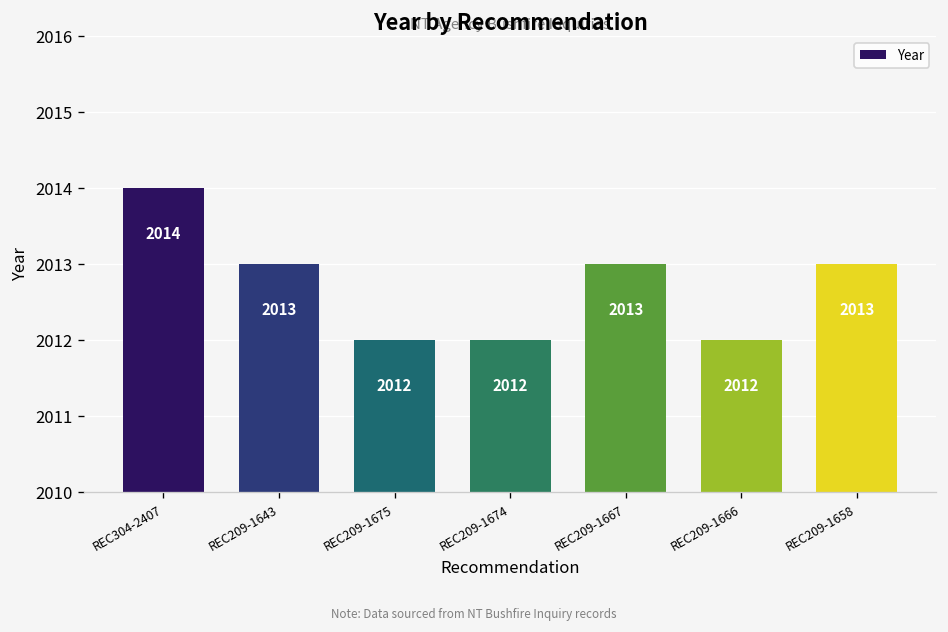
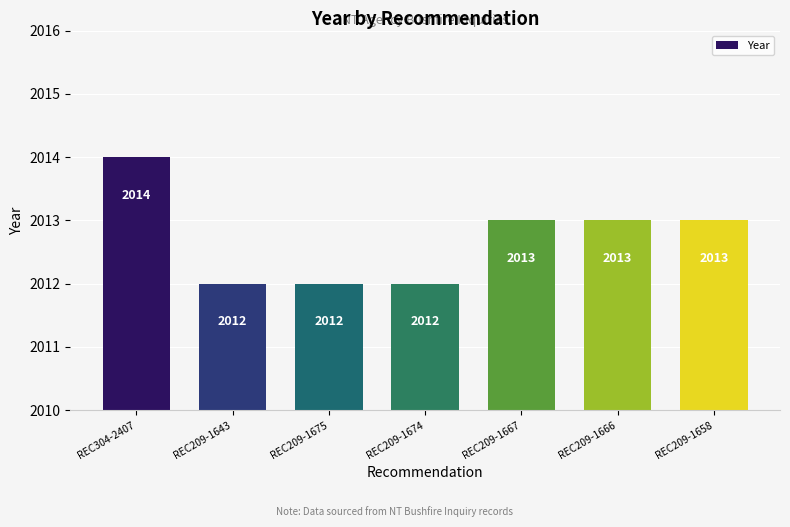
REC209-1643: 2013 -> 2012
REC209-1666: 2012 -> 2013
